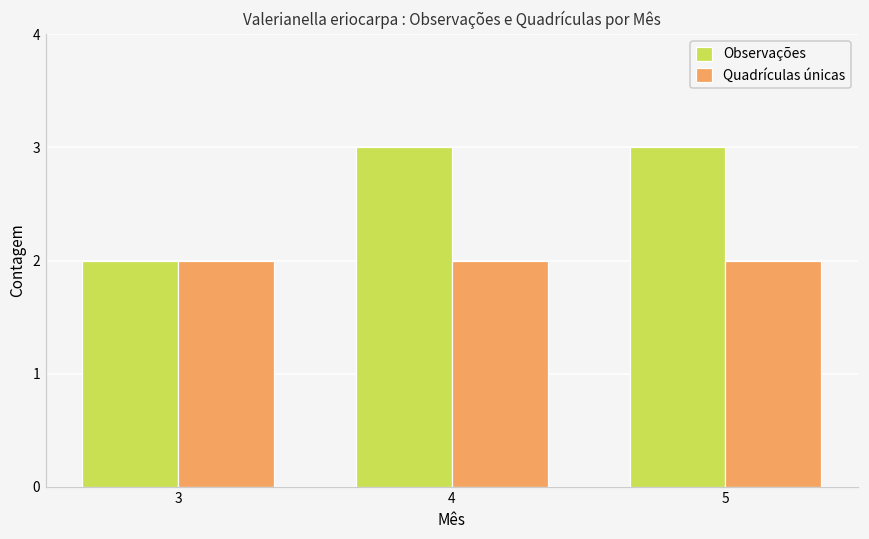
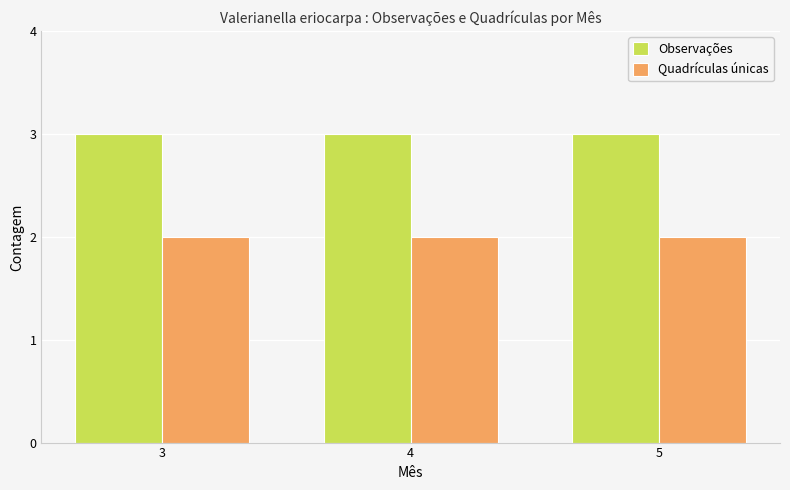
Observações, 3: 2 -> 3
